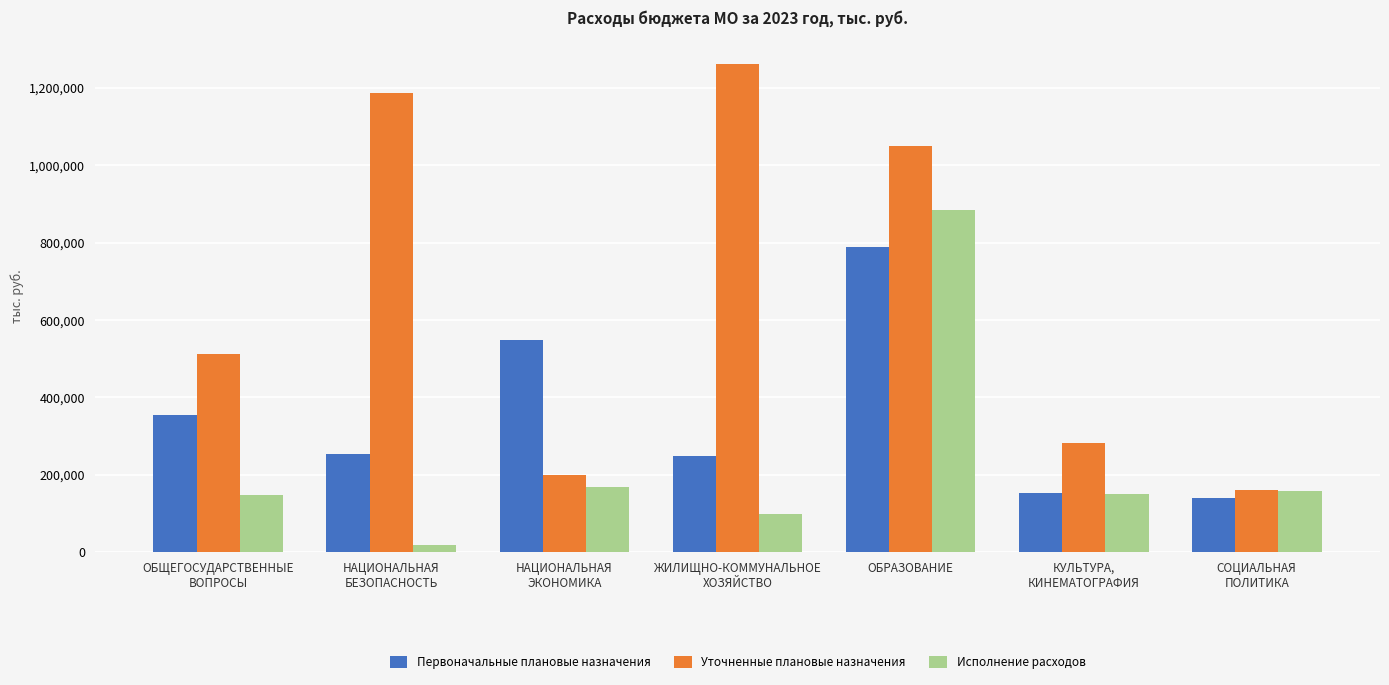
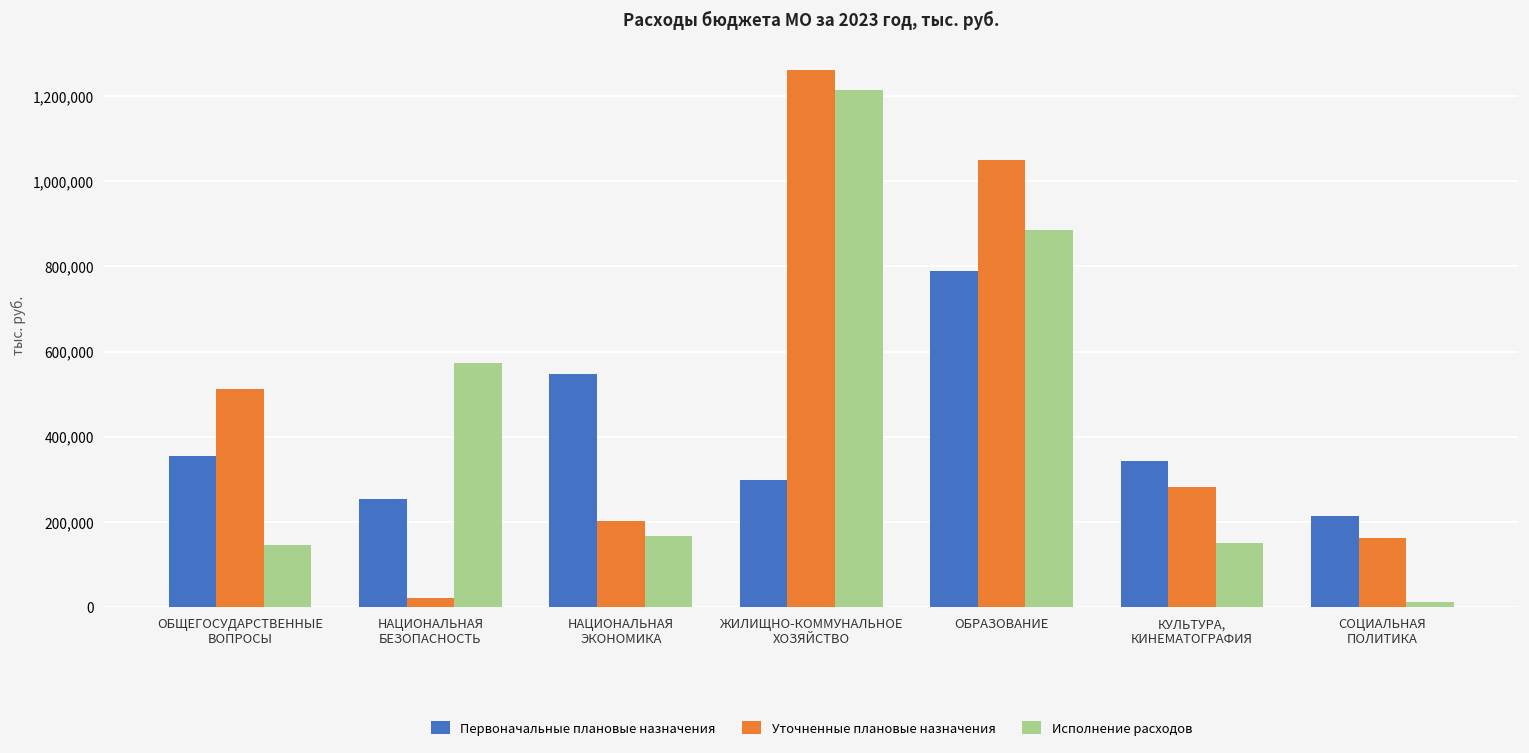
Уточненные плановые назначения, НАЦИОНАЛЬНАЯ БЕЗОПАСНОСТЬ: 1,190,000 -> 20,000
Исполнение расходов, НАЦИОНАЛЬНАЯ БЕЗОПАСНОСТЬ: 20,000 -> 570,000
Первоначальные плановые назначения, ЖИЛИЩНО-КОММУНАЛЬНОЕ ХОЗЯЙСТВО: 250,000 -> 300,000
Исполнение расходов, ЖИЛИЩНО-КОММУНАЛЬНОЕ ХОЗЯЙСТВО: 100,000 -> 1,210,000
Первоначальные плановые назначения, КУЛЬТУРА, КИНЕМАТОГРАФИЯ: 150,000 -> 340,000
Первоначальные плановые назначения, СОЦИАЛЬНАЯ ПОЛИТИКА: 140,000 -> 210,000
Исполнение расходов, СОЦИАЛЬНАЯ ПОЛИТИКА: 160,000 -> 10,000
